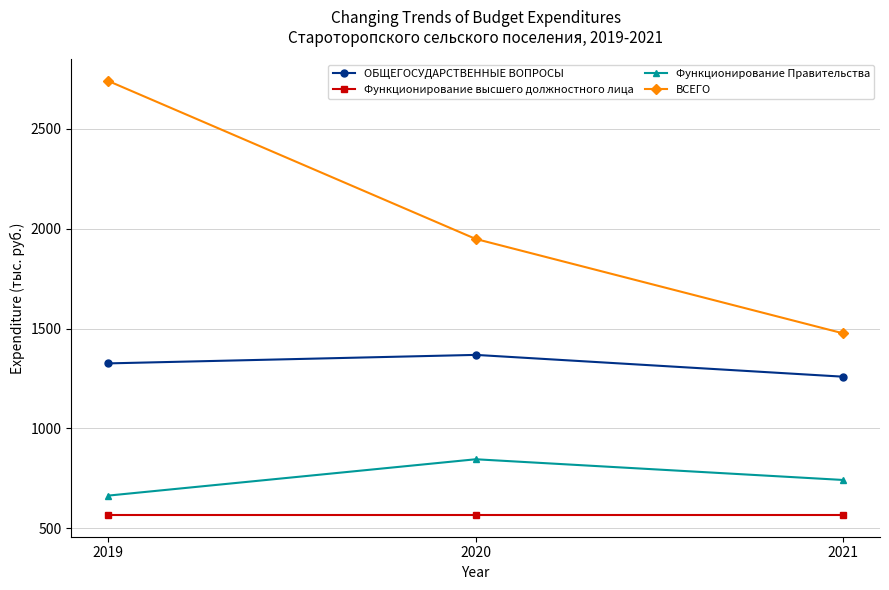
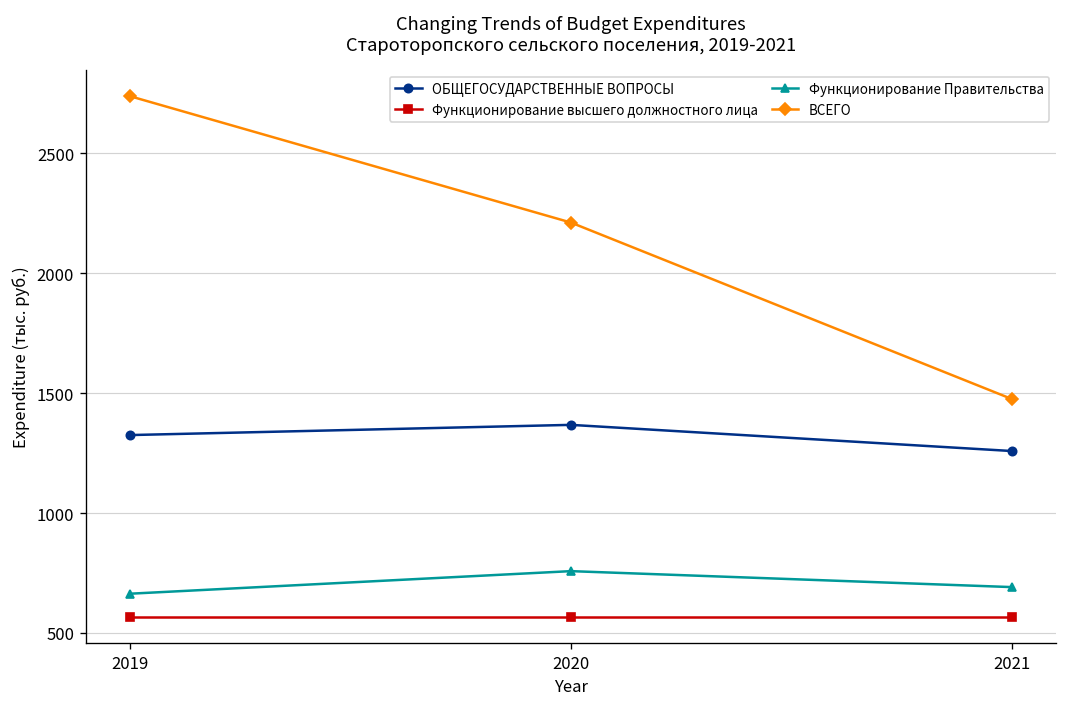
Функционирование Правительства, 2020: 850 -> 760
ВСЕГО, 2020: 1950 -> 2210
Функционирование Правительства, 2021: 740 -> 690
